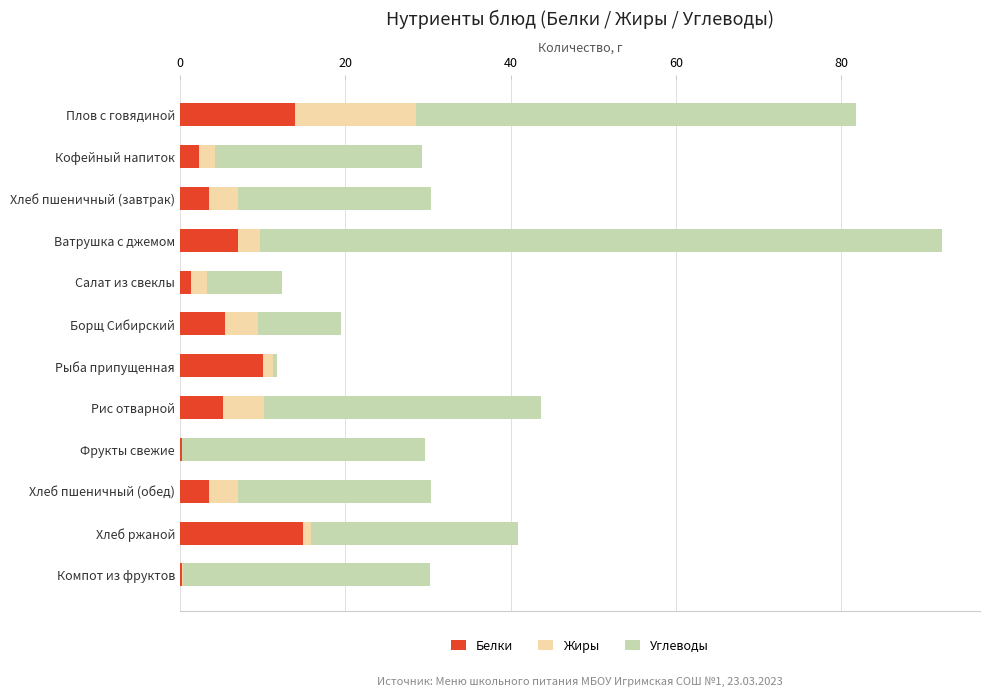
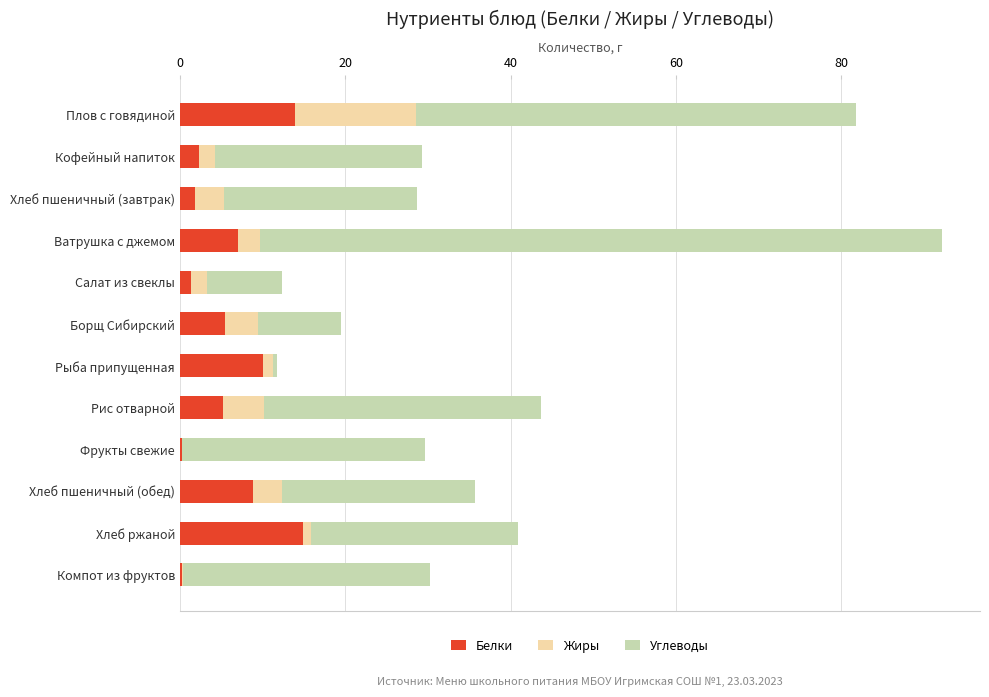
Белки, Хлеб пшеничный (завтрак): 4 -> 2
Белки, Хлеб пшеничный (обед): 4 -> 9
